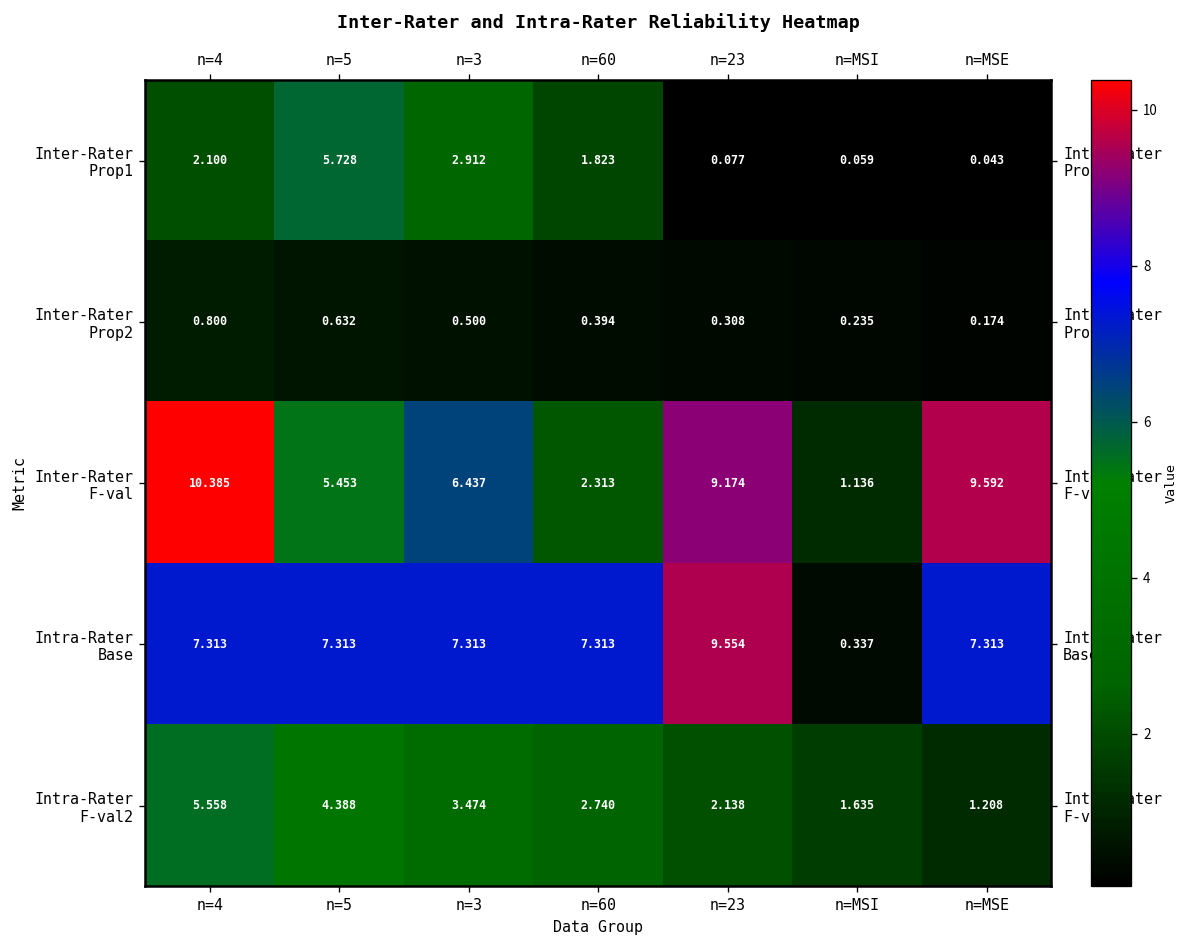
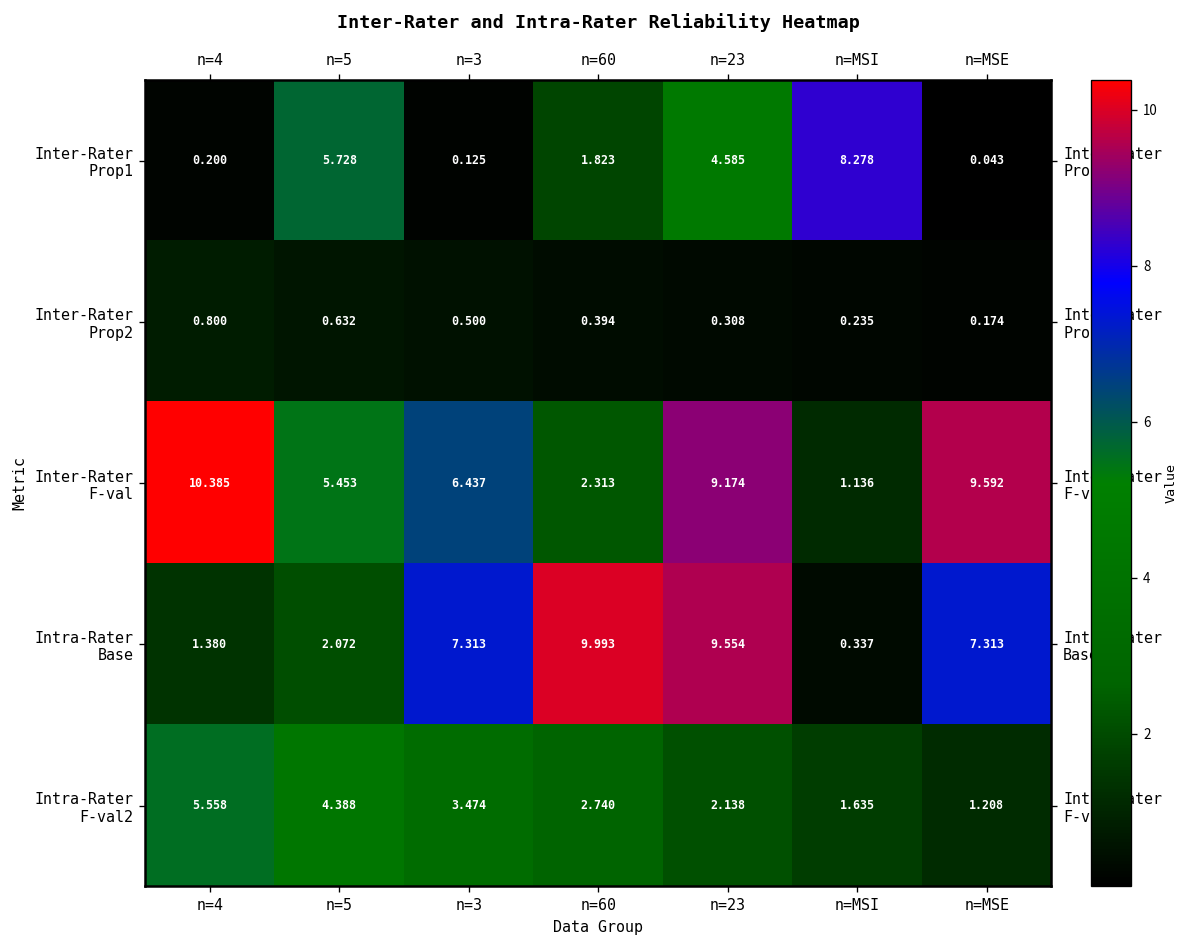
Inter-Rater Prop1, n=4: 2.100 -> 0.200
Inter-Rater Prop1, n=3: 2.912 -> 0.125
Inter-Rater Prop1, n=23: 0.077 -> 4.585
Inter-Rater Prop1, n=MSI: 0.059 -> 8.278
Intra-Rater Base, n=4: 7.313 -> 1.380
Intra-Rater Base, n=5: 7.313 -> 2.072
Intra-Rater Base, n=60: 7.313 -> 9.993
